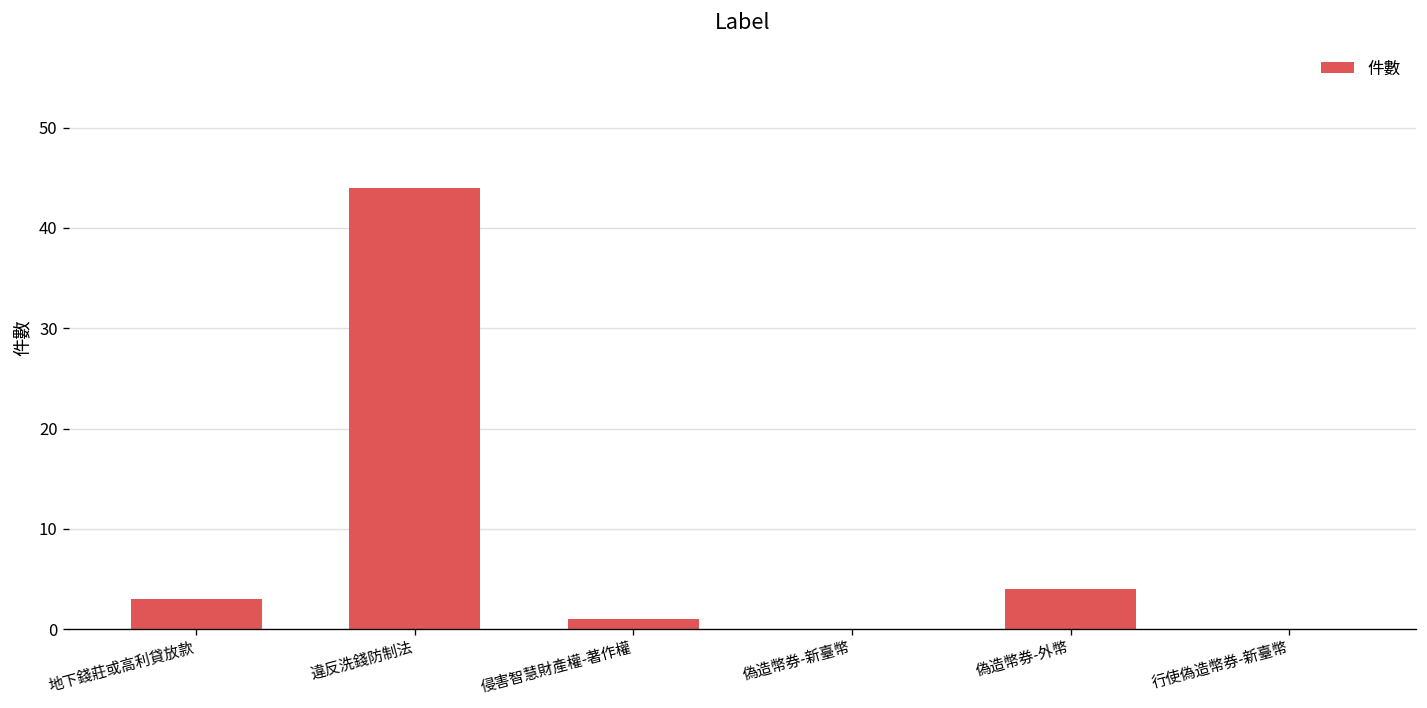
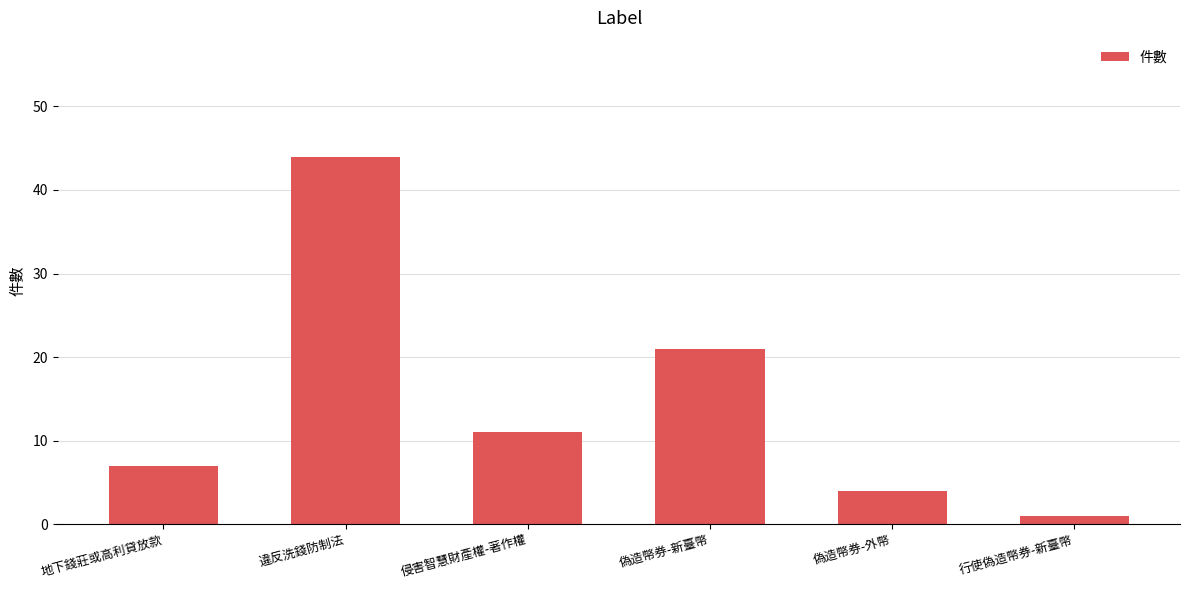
地下錢莊或高利貸放款: 3 -> 7
侵害智慧財產權-著作權: 1 -> 11
偽造幣券-新臺幣: 0 -> 21
行使偽造幣券-新臺幣: 0 -> 1
